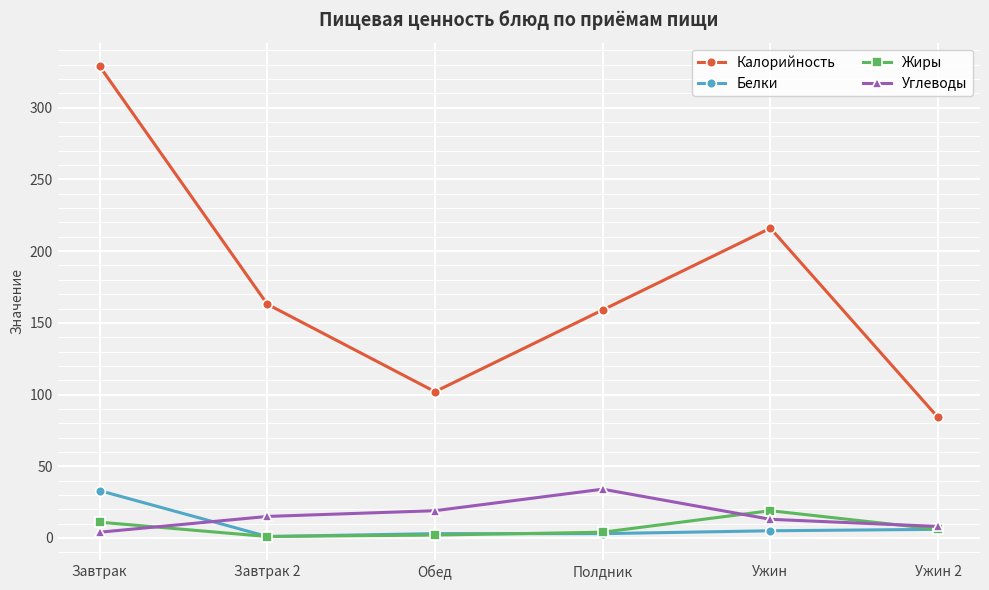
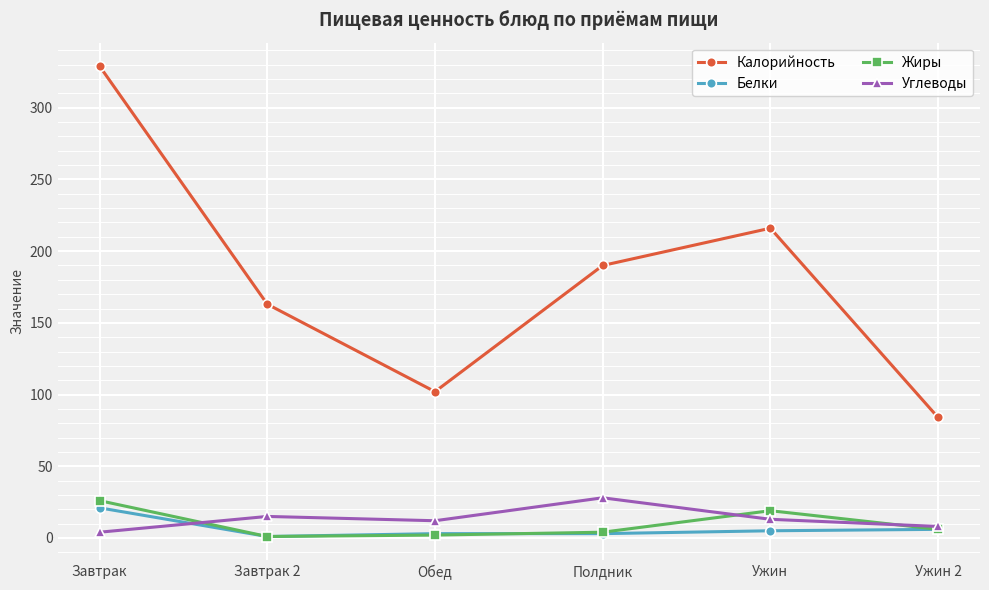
Белки, Завтрак: 33 -> 21
Жиры, Завтрак: 11 -> 26
Углеводы, Обед: 19 -> 12
Калорийность, Полдник: 159 -> 190
Углеводы, Полдник: 34 -> 28
